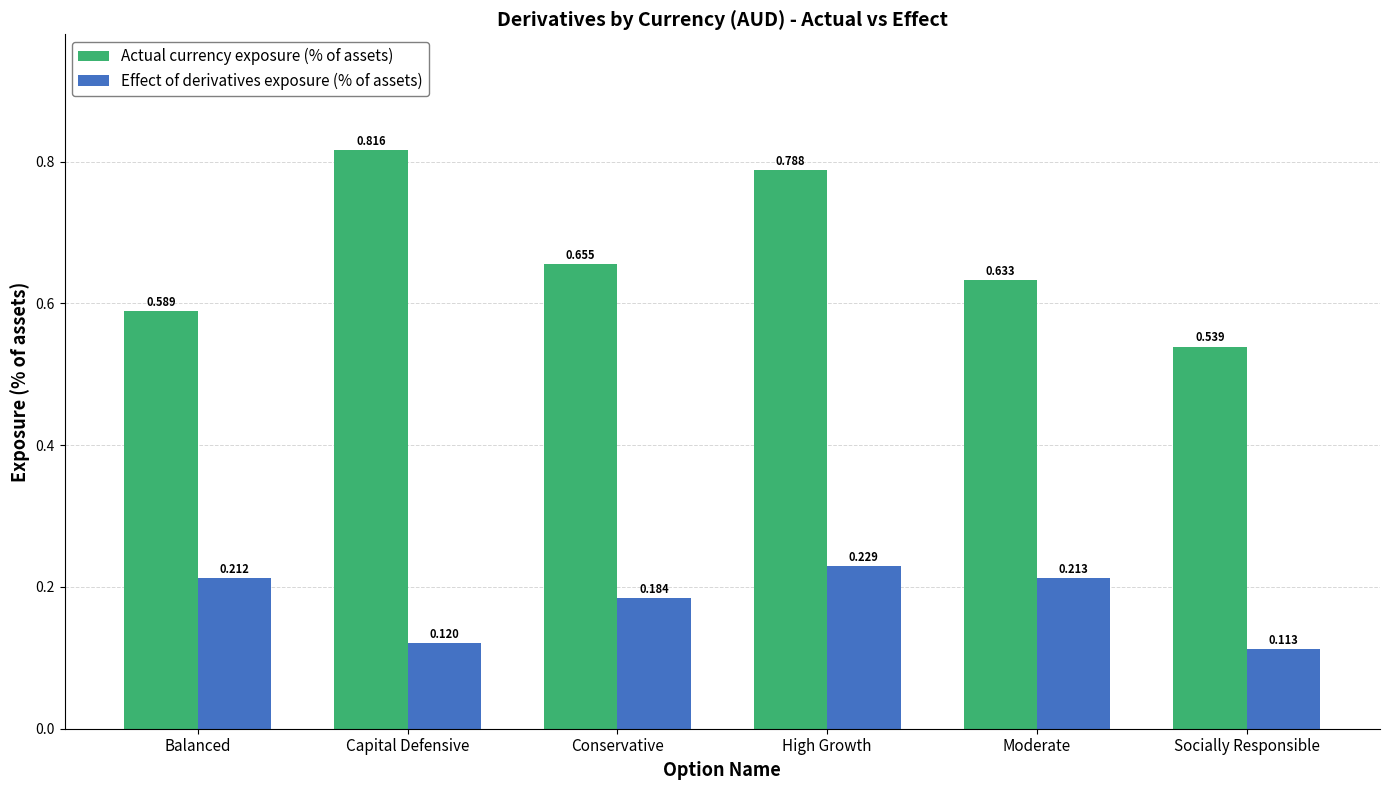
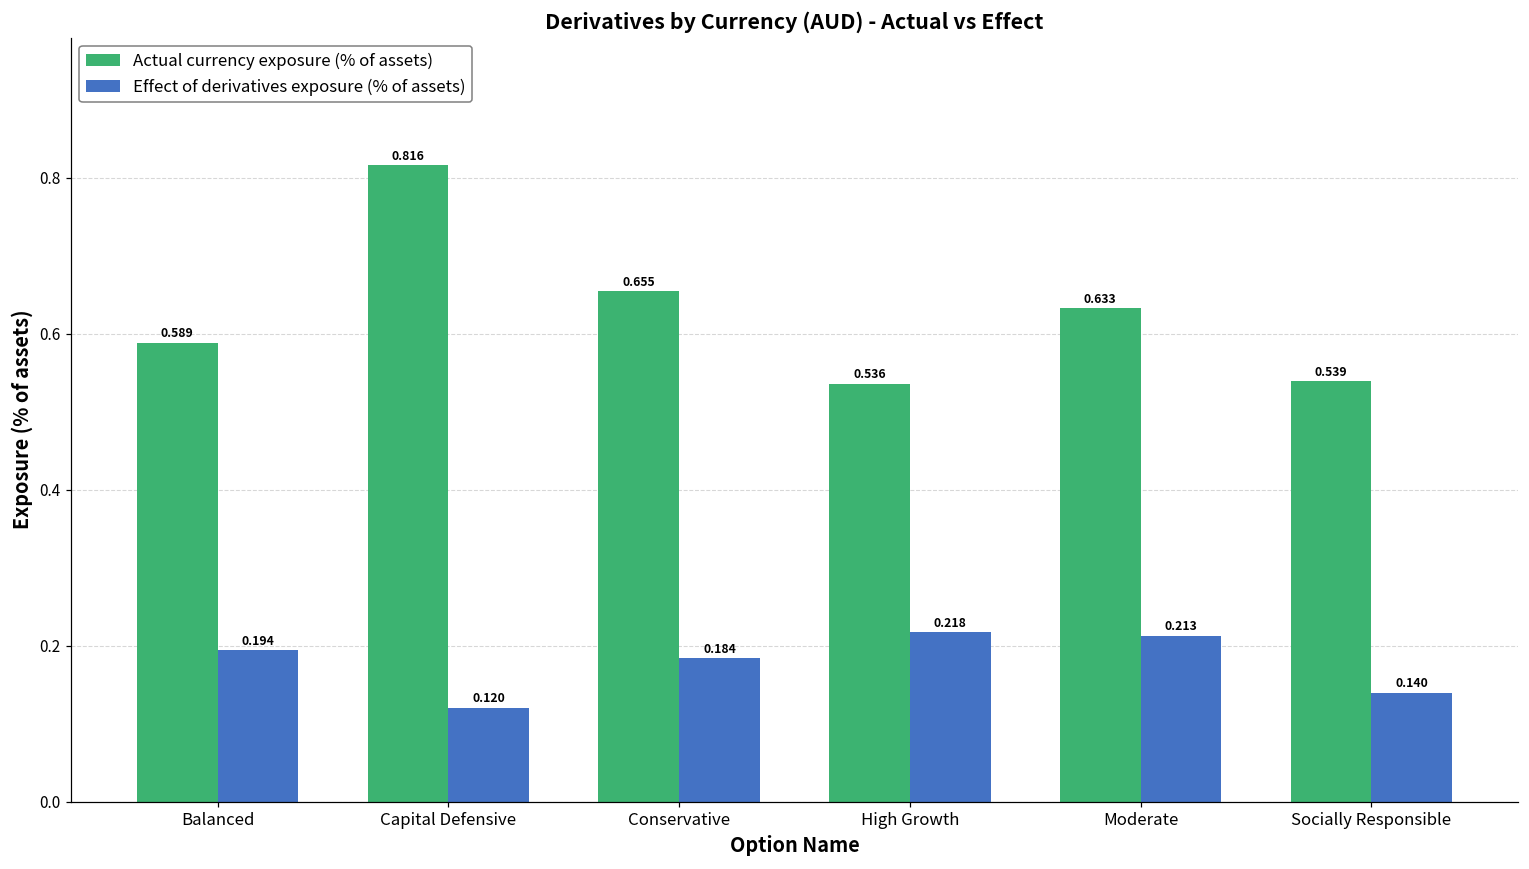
Effect of derivatives exposure (% of assets), Balanced: 0.212 -> 0.194
Actual currency exposure (% of assets), High Growth: 0.788 -> 0.536
Effect of derivatives exposure (% of assets), High Growth: 0.229 -> 0.218
Effect of derivatives exposure (% of assets), Socially Responsible: 0.113 -> 0.140
